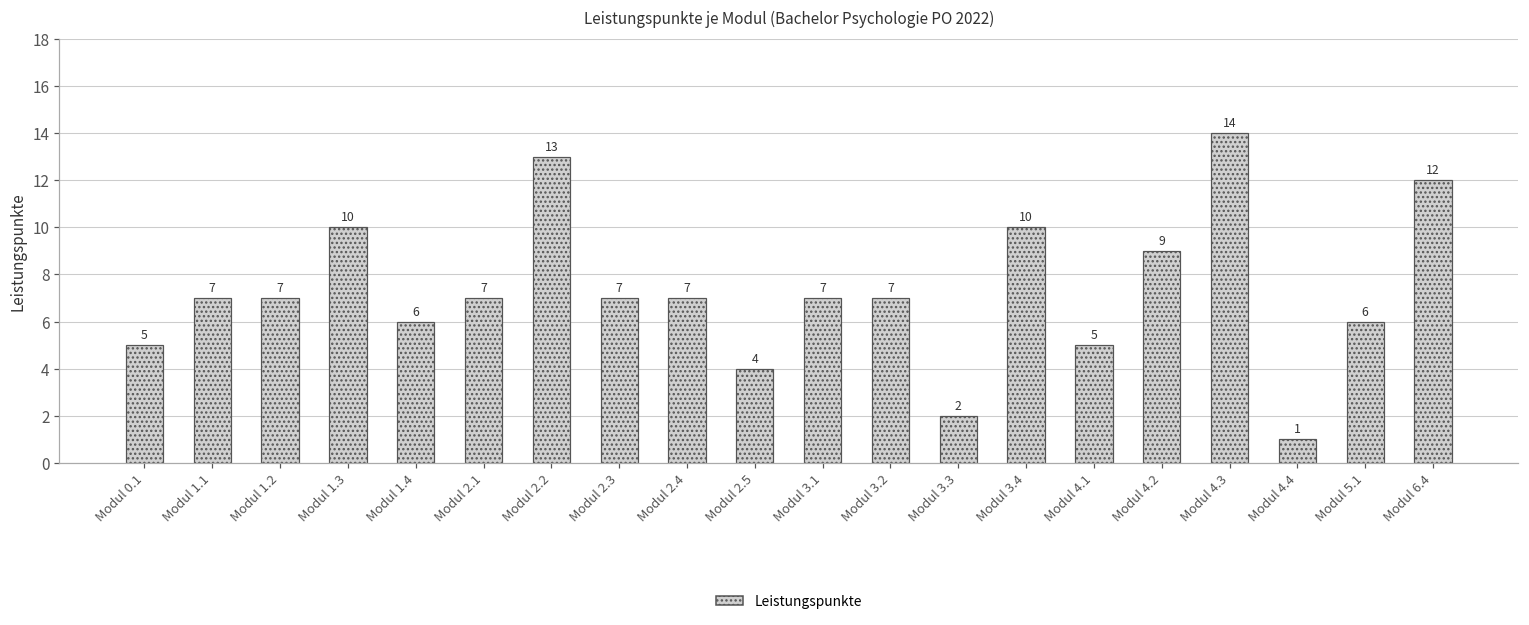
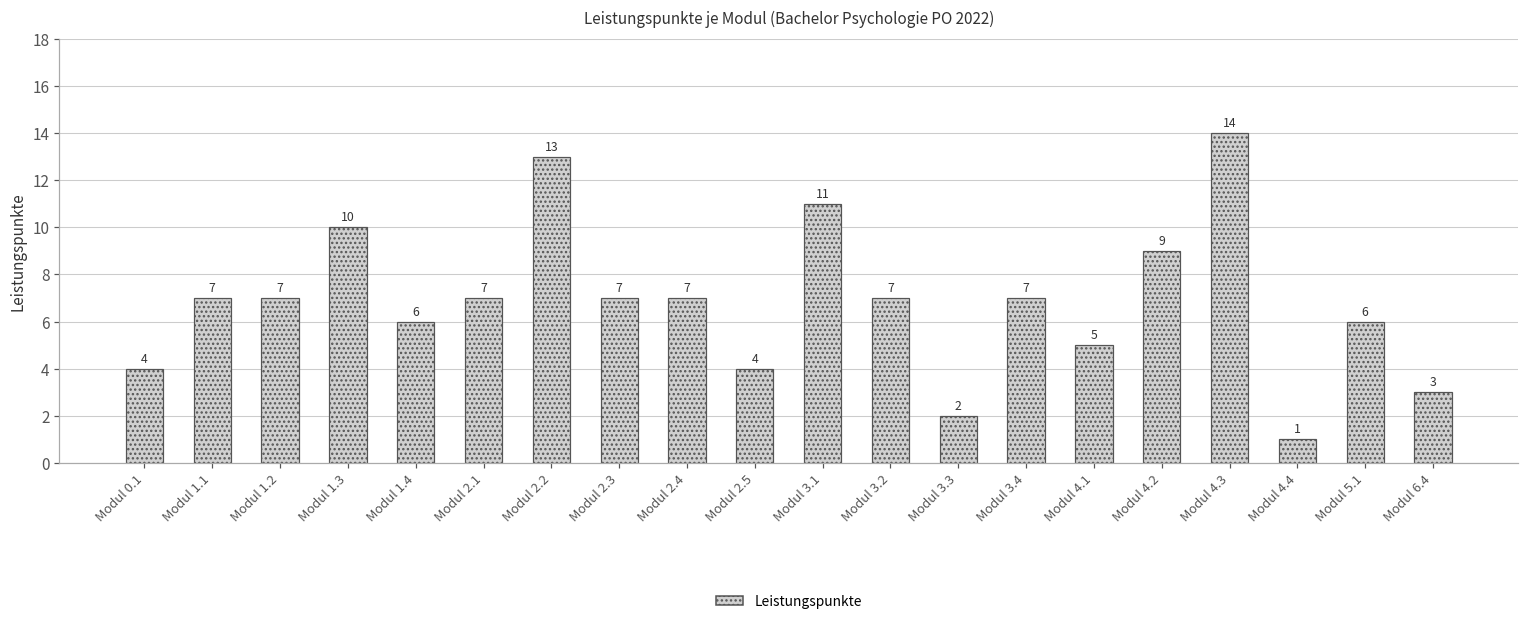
Modul 0.1: 5 -> 4
Modul 3.1: 7 -> 11
Modul 3.4: 10 -> 7
Modul 6.4: 12 -> 3
